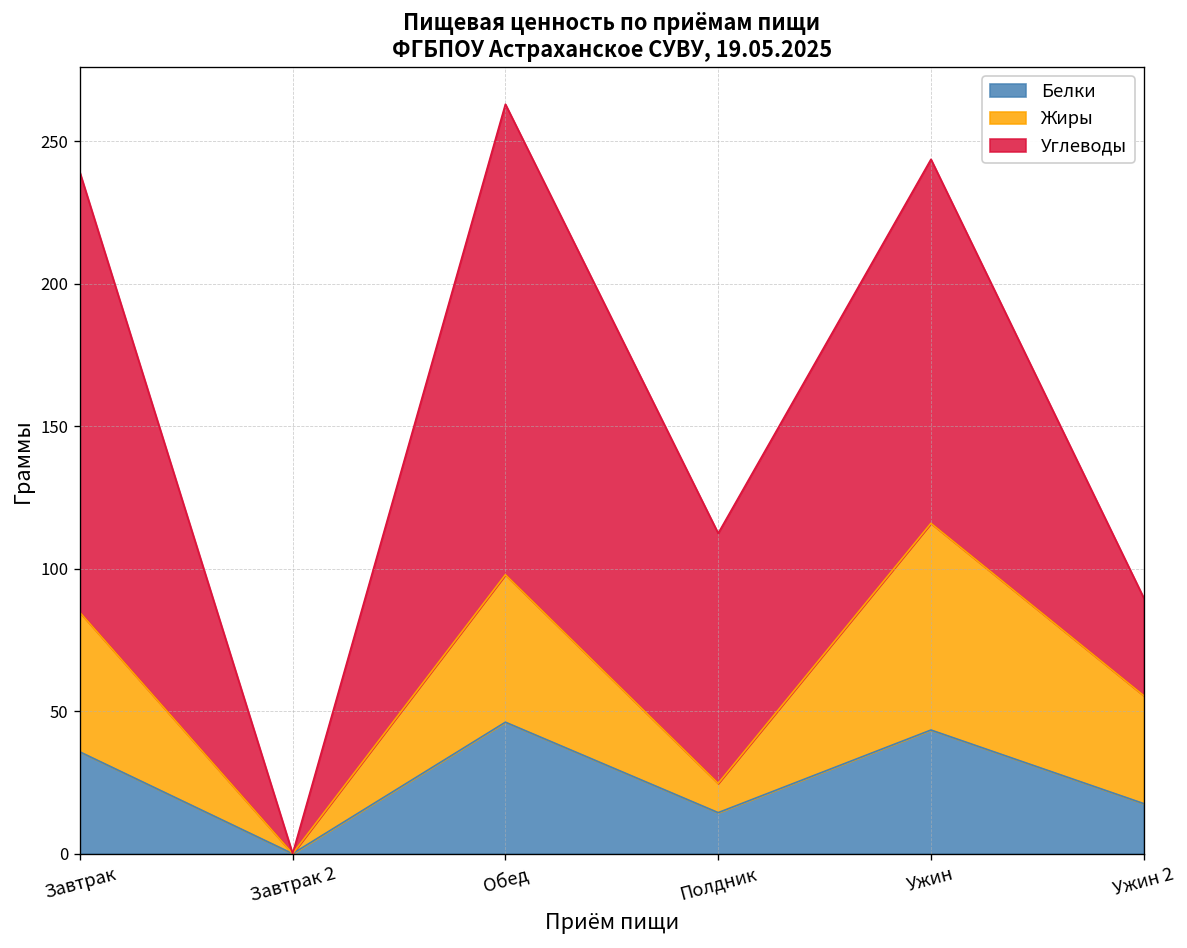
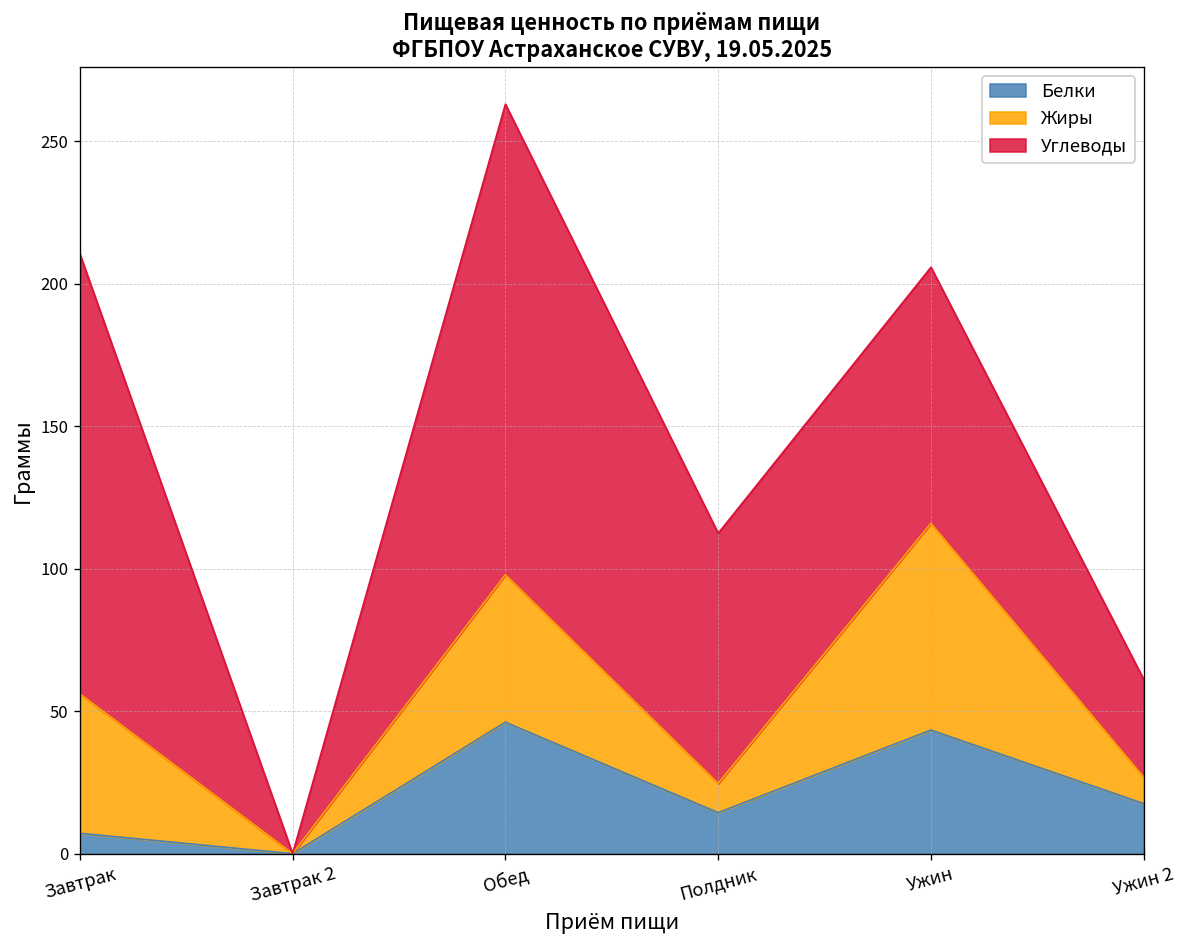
Белки, Завтрак: 36 -> 7
Углеводы, Ужин: 128 -> 90
Жиры, Ужин 2: 38 -> 9
